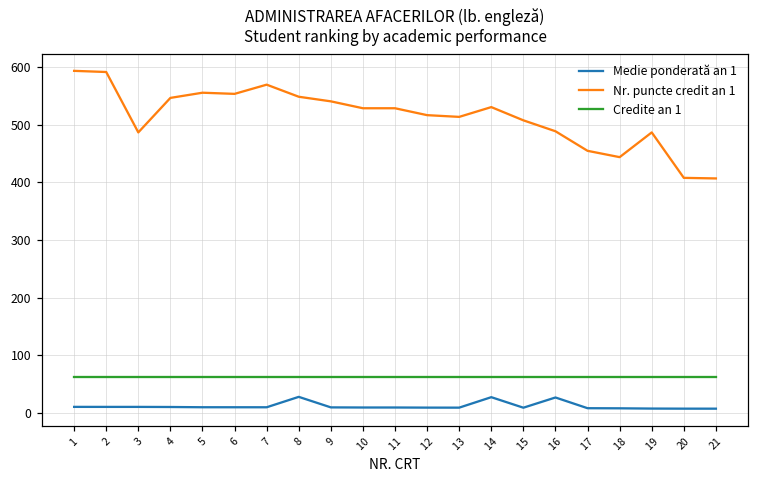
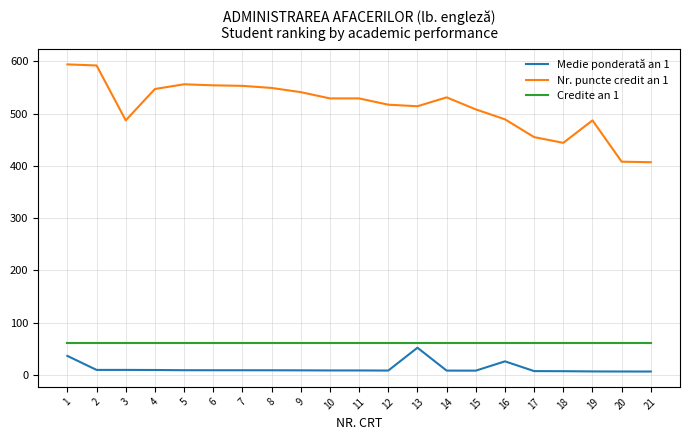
Medie ponderată an 1, 1: 10 -> 40
Nr. puncte credit an 1, 7: 570 -> 550
Medie ponderată an 1, 8: 30 -> 10
Medie ponderată an 1, 13: 10 -> 50
Medie ponderată an 1, 14: 30 -> 10
